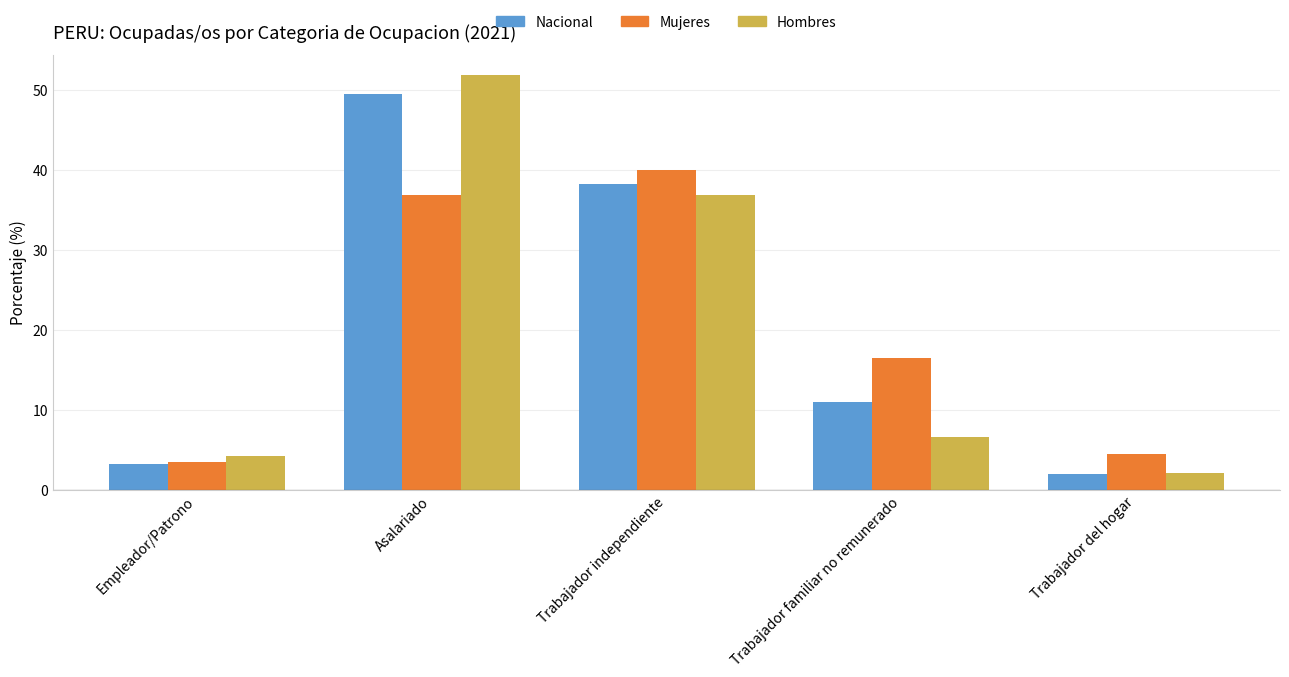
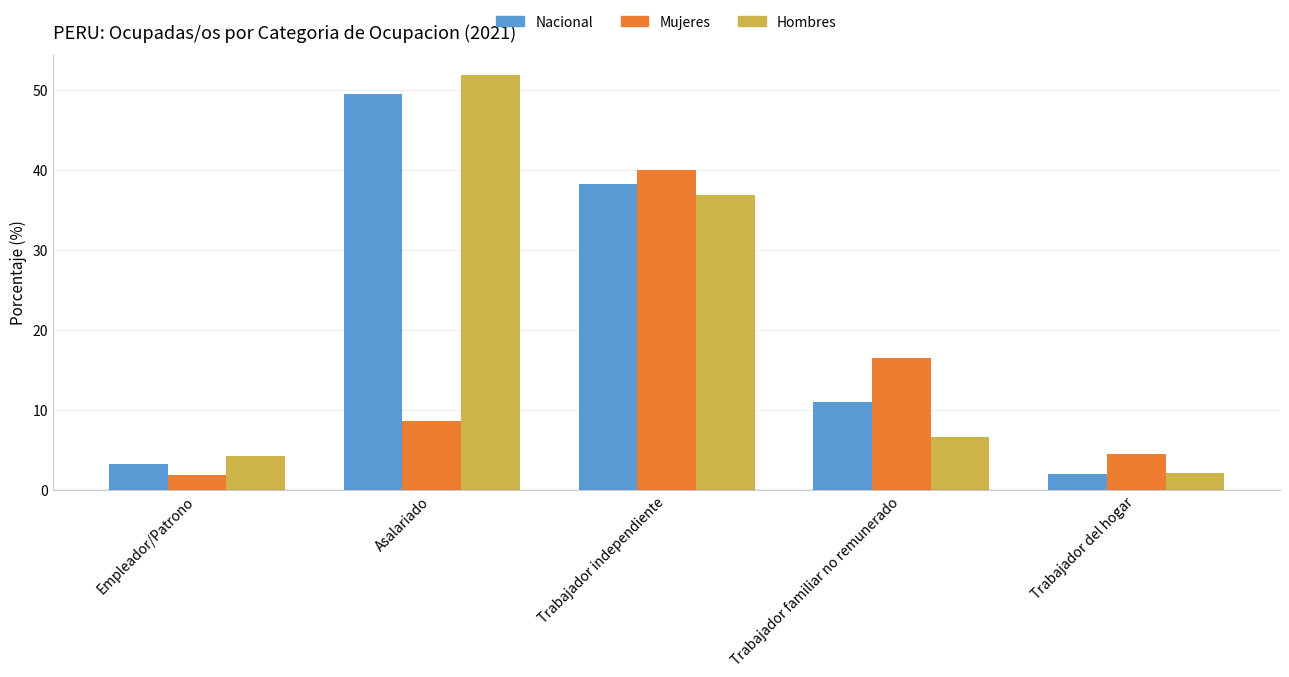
Mujeres, Empleador/Patrono: 4 -> 2
Mujeres, Asalariado: 37 -> 9
